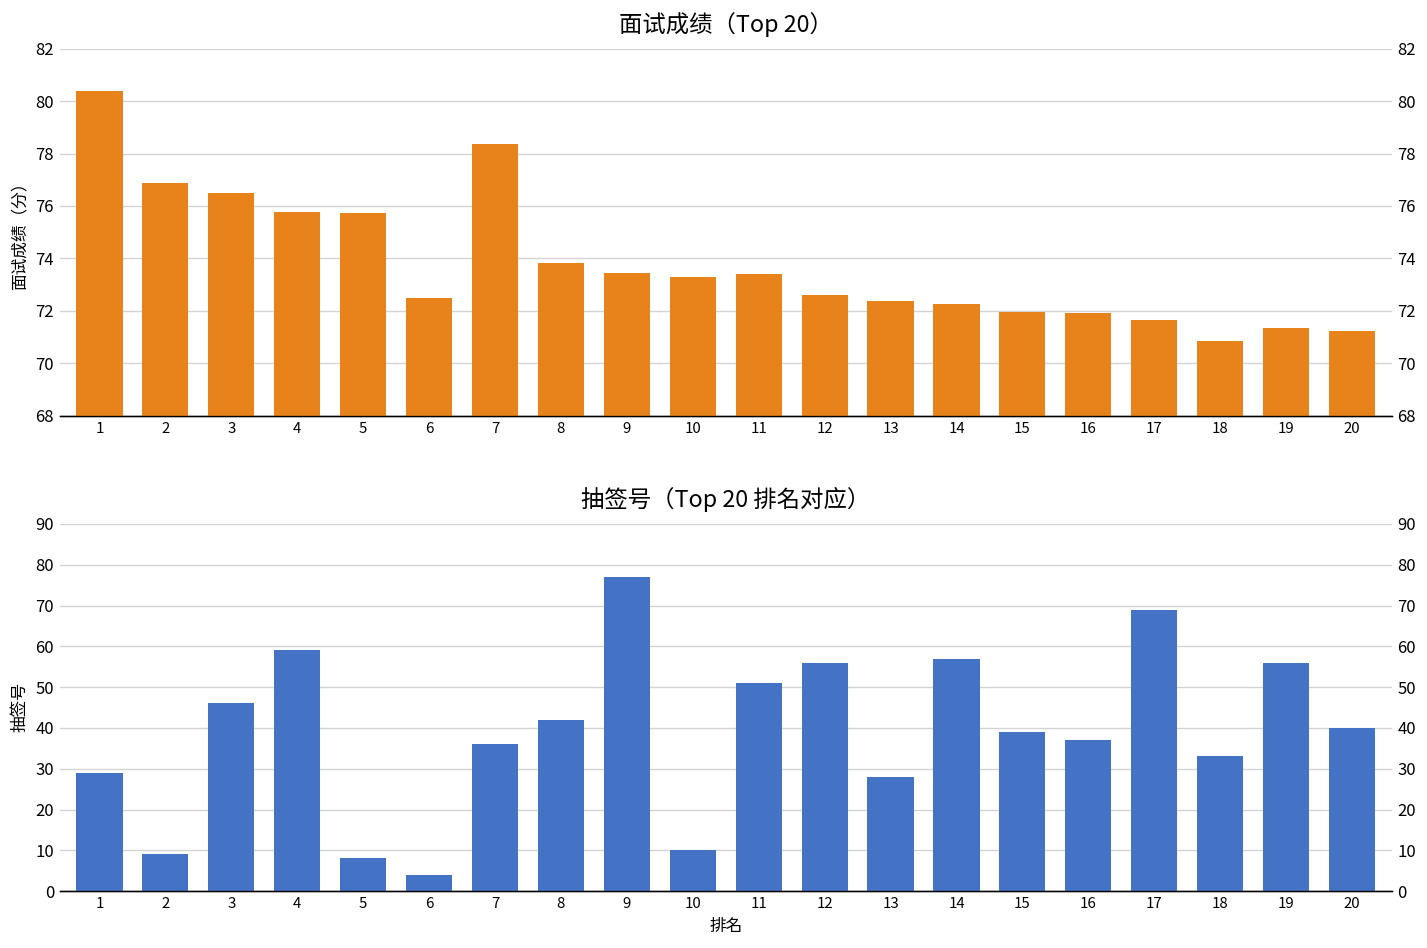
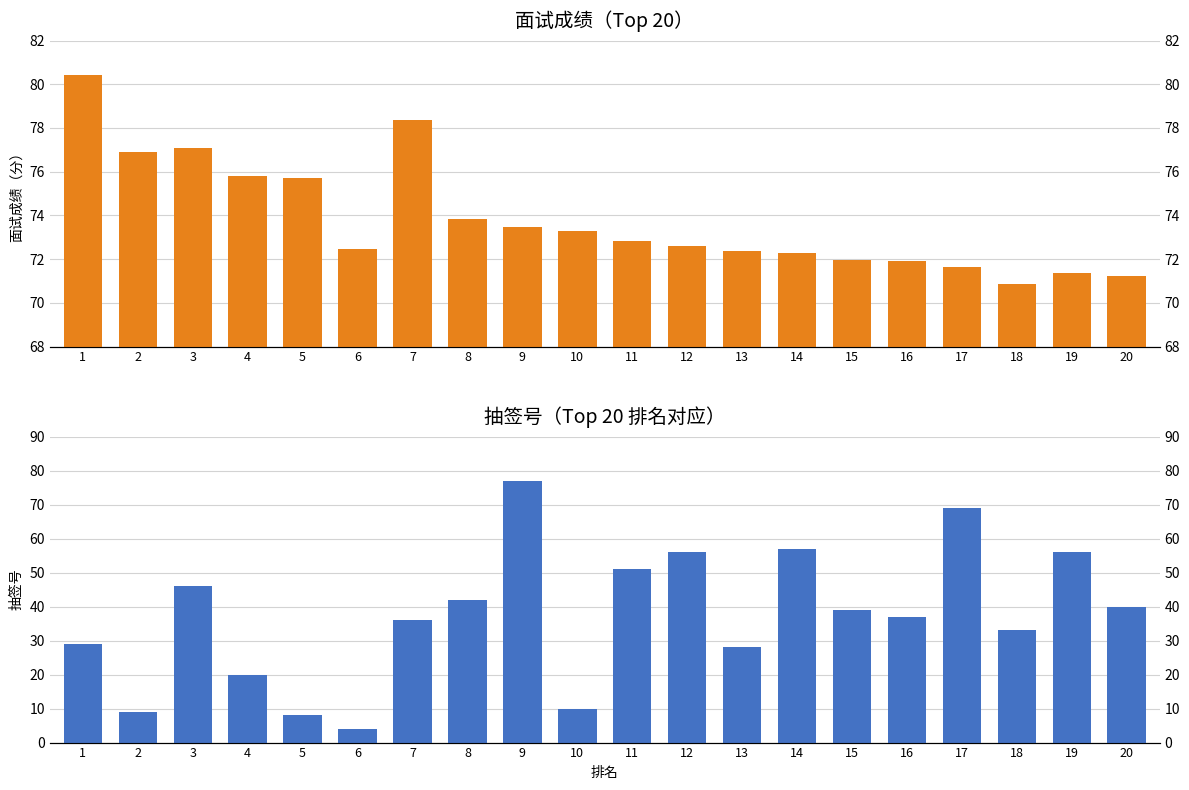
面试成绩（Top 20）, 3: 76.5 -> 77.1
面试成绩（Top 20）, 11: 73.4 -> 72.8
抽签号（Top 20 排名对应）, 4: 59 -> 20
